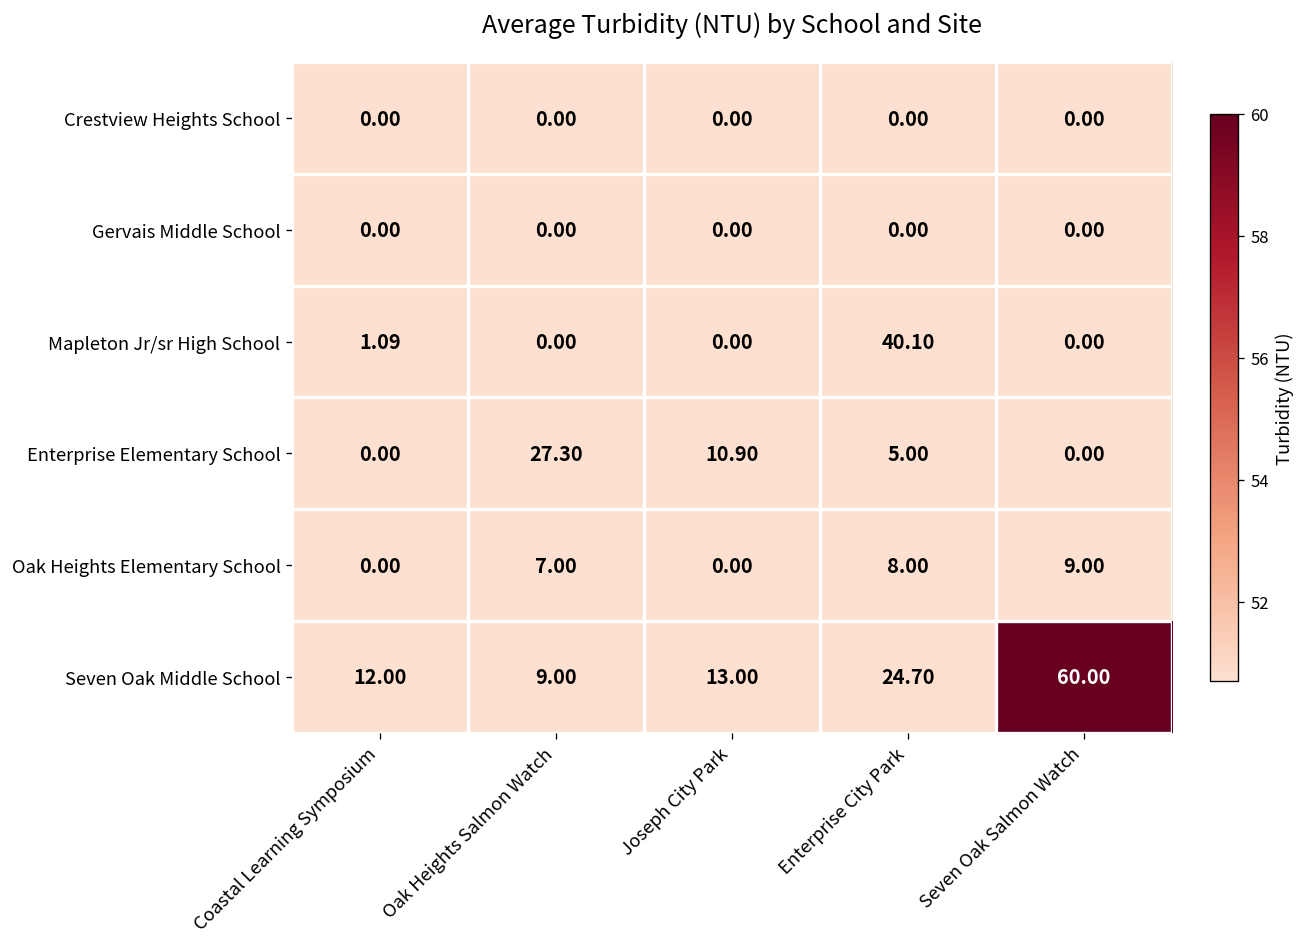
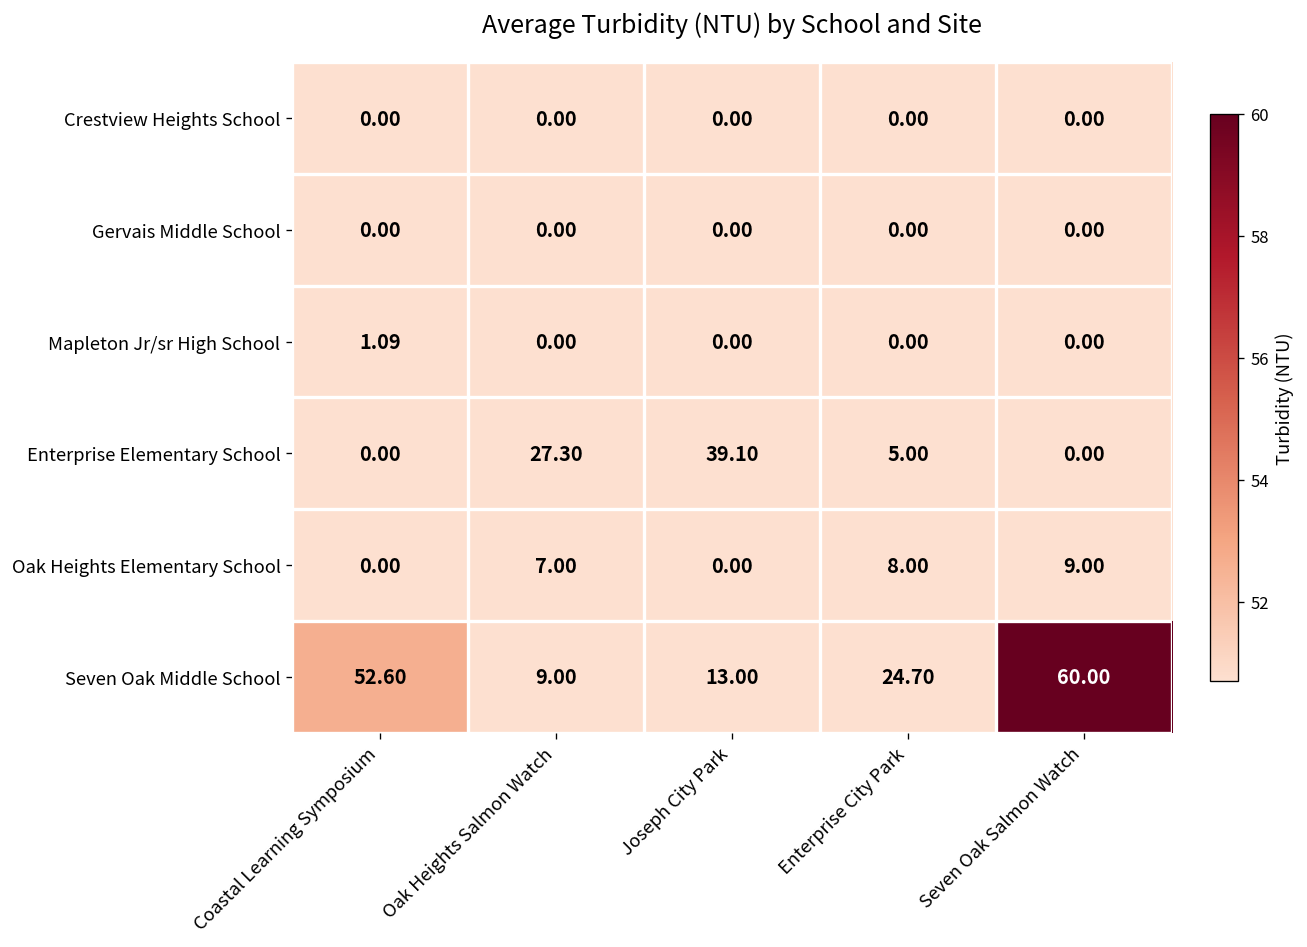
Mapleton Jr/sr High School, Enterprise City Park: 40.10 -> 0.00
Enterprise Elementary School, Joseph City Park: 10.90 -> 39.10
Seven Oak Middle School, Coastal Learning Symposium: 12.00 -> 52.60
